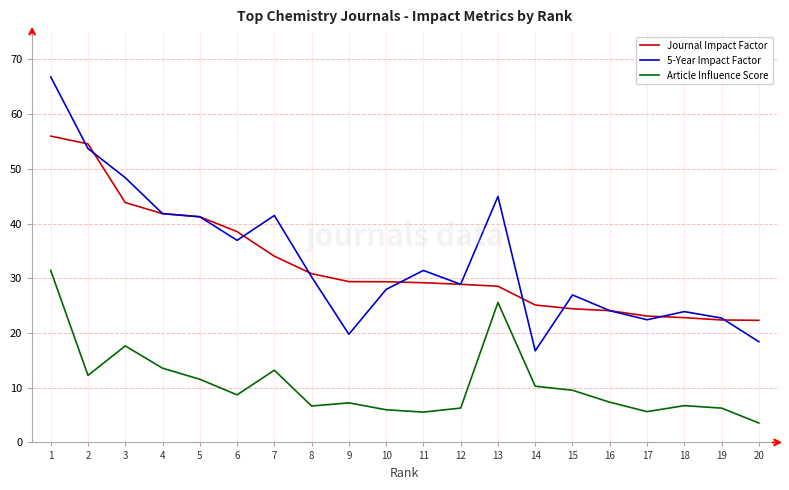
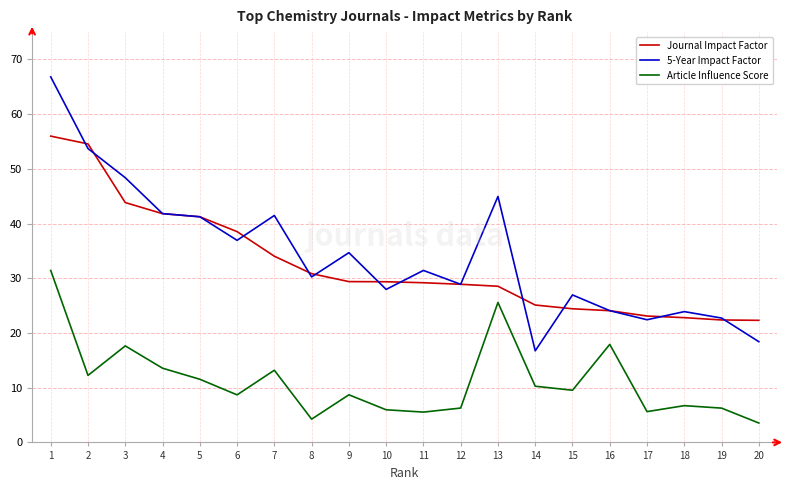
Article Influence Score, 8: 7 -> 4
5-Year Impact Factor, 9: 20 -> 35
Article Influence Score, 9: 7 -> 9
Article Influence Score, 16: 7 -> 18
